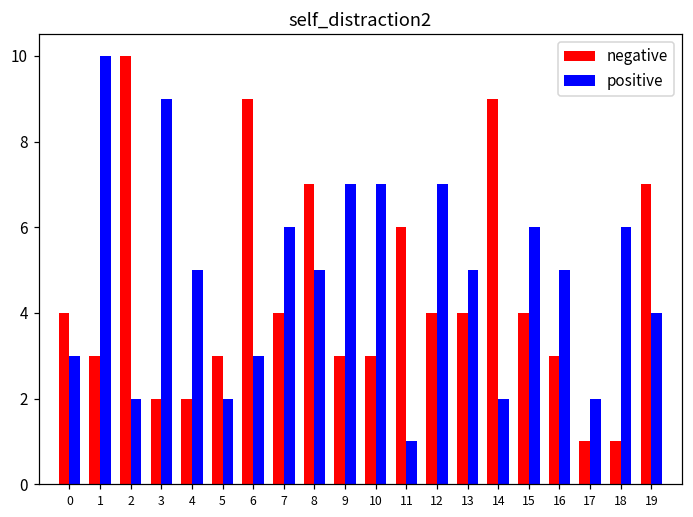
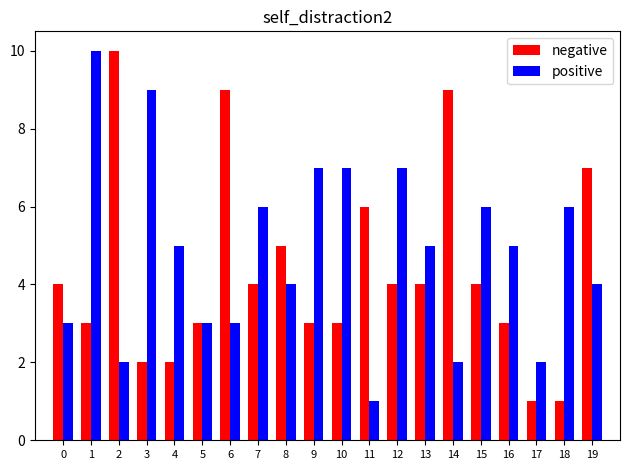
positive, 5: 2 -> 3
negative, 8: 7 -> 5
positive, 8: 5 -> 4
